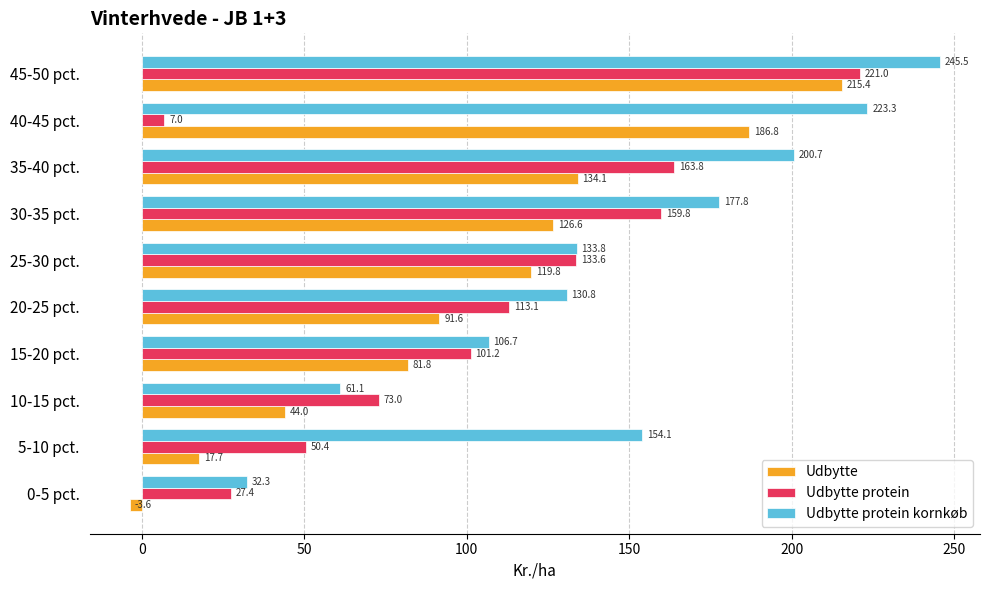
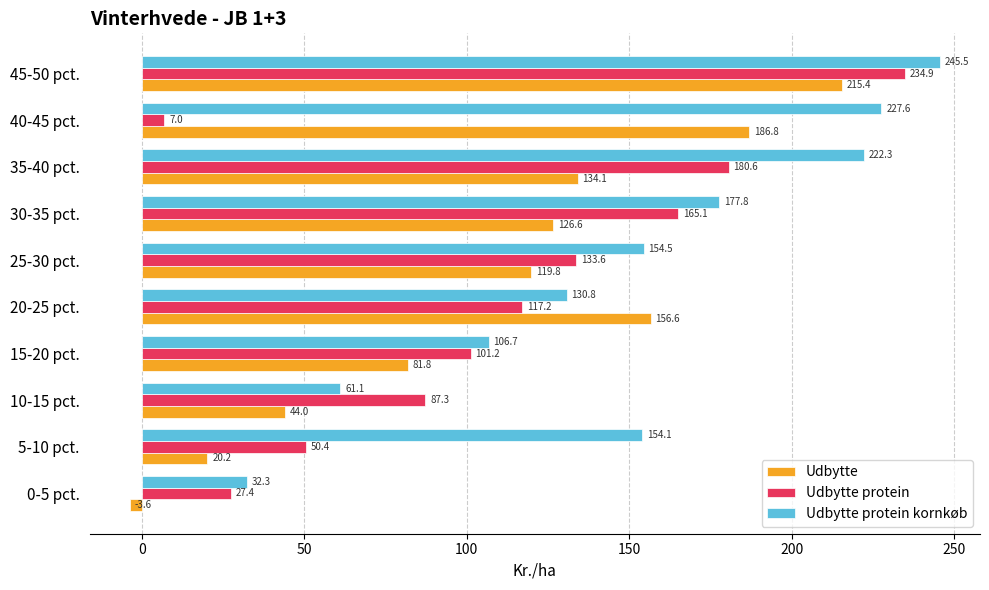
Udbytte protein, 45-50 pct.: 221.0 -> 234.9
Udbytte protein kornkøb, 40-45 pct.: 223.3 -> 227.6
Udbytte protein kornkøb, 35-40 pct.: 200.7 -> 222.3
Udbytte protein, 35-40 pct.: 163.8 -> 180.6
Udbytte protein, 30-35 pct.: 159.8 -> 165.1
Udbytte protein kornkøb, 25-30 pct.: 133.8 -> 154.5
Udbytte protein, 20-25 pct.: 113.1 -> 117.2
Udbytte, 20-25 pct.: 91.6 -> 156.6
Udbytte protein, 10-15 pct.: 73.0 -> 87.3
Udbytte, 5-10 pct.: 17.7 -> 20.2
